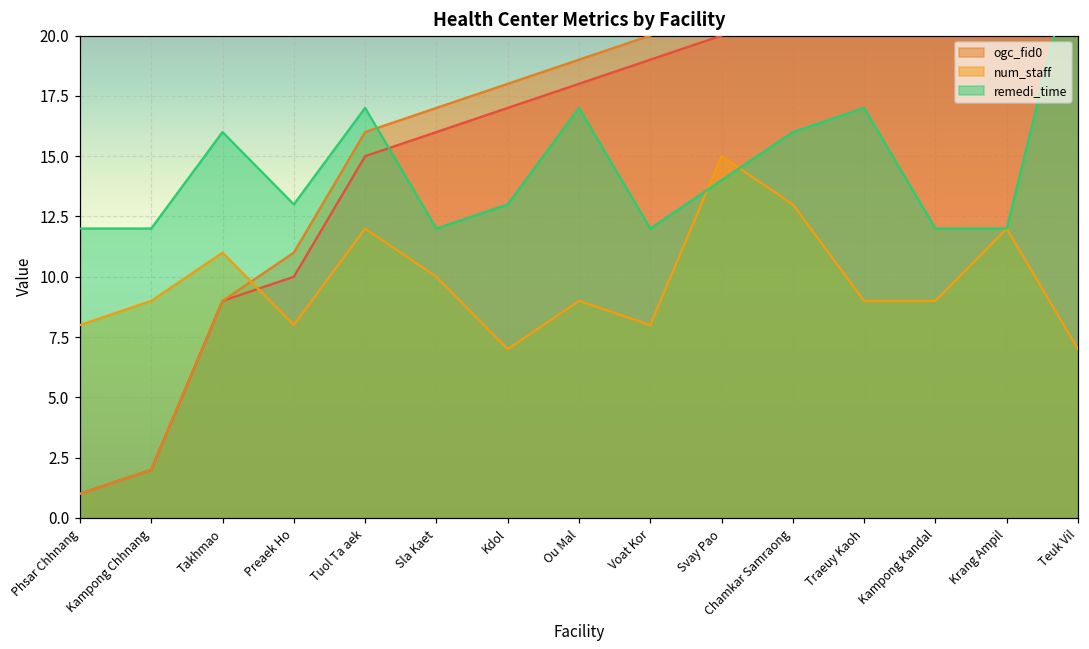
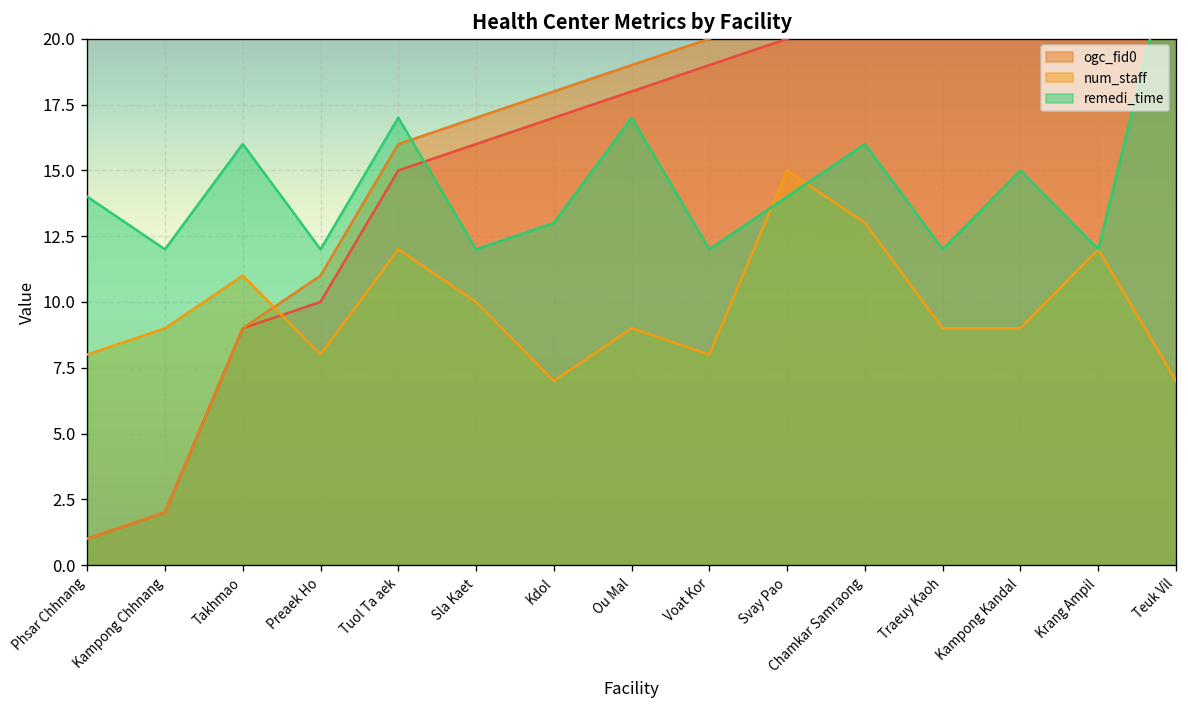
remedi_time, Phsar Chhnang: 12 -> 14
remedi_time, Preaek Ho: 13 -> 12
remedi_time, Traeuy Kaoh: 17 -> 12
remedi_time, Kampong Kandal: 12 -> 15
